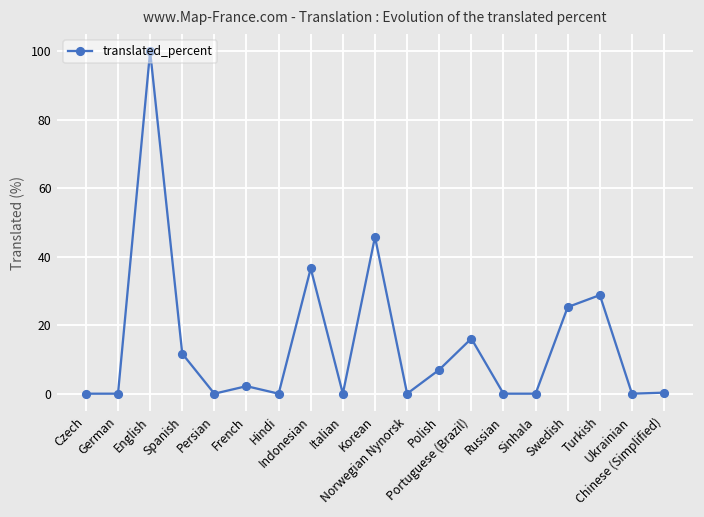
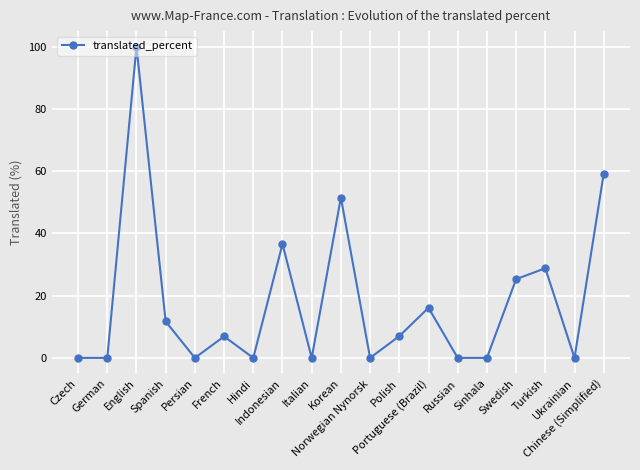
French: 2 -> 7
Korean: 46 -> 52
Chinese (Simplified): 0 -> 59
